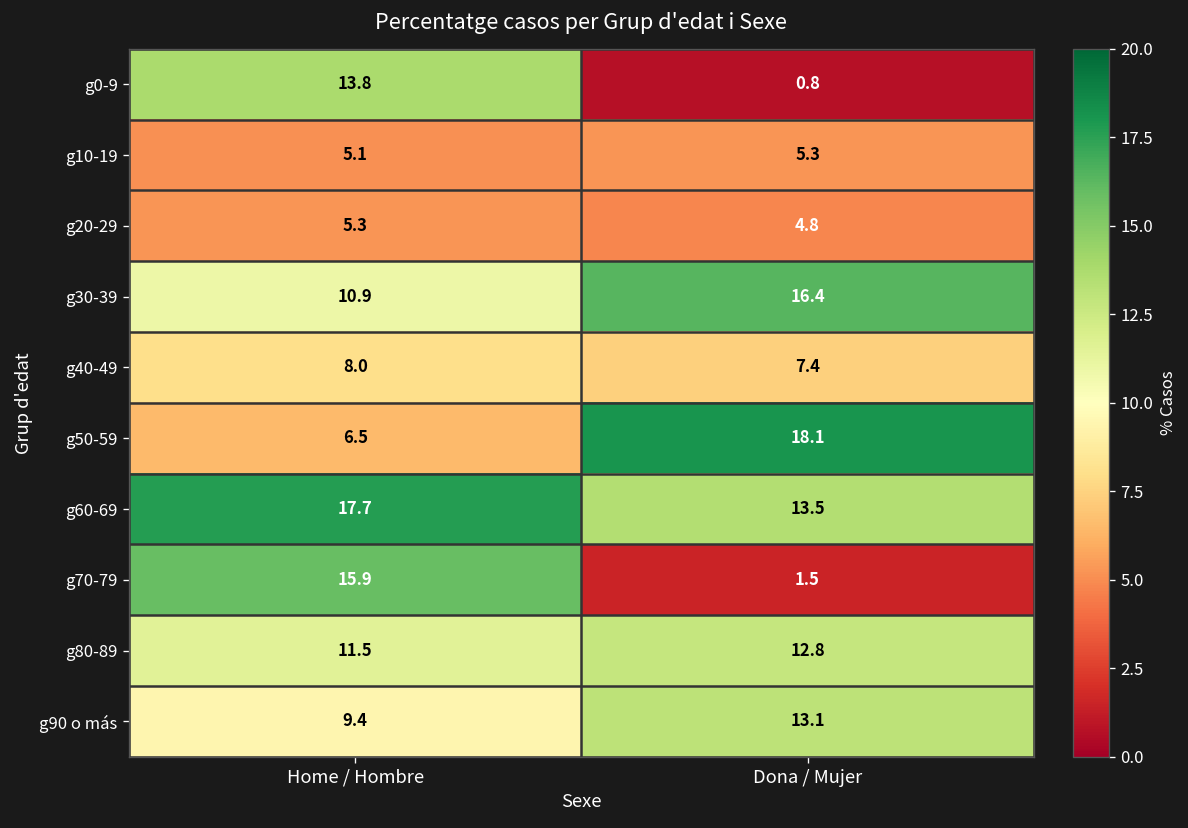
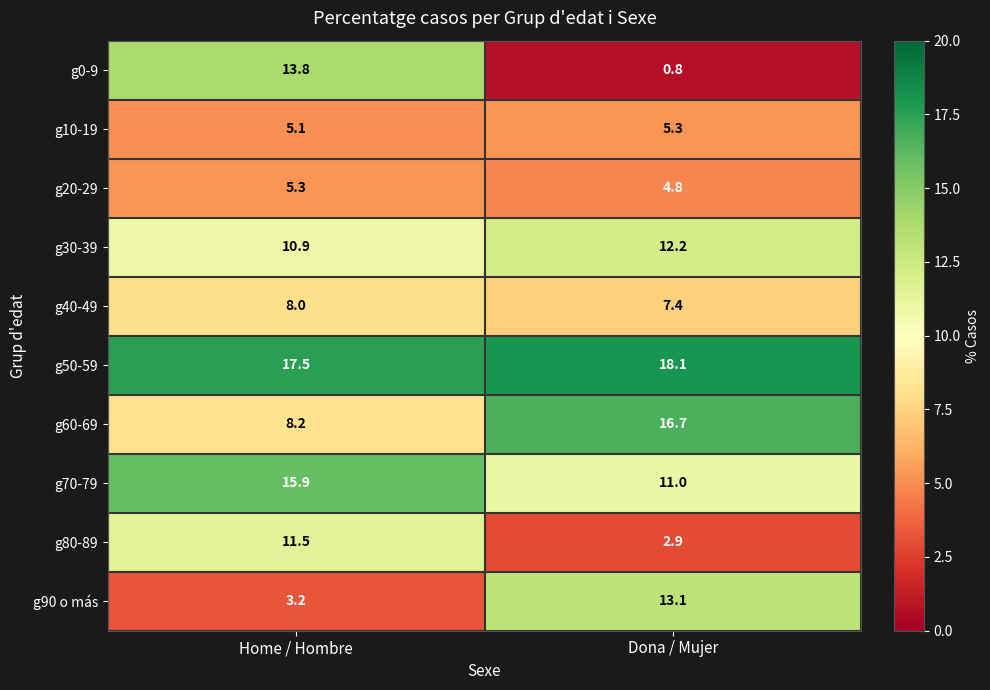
g30-39, Dona / Mujer: 16.4 -> 12.2
g50-59, Home / Hombre: 6.5 -> 17.5
g60-69, Home / Hombre: 17.7 -> 8.2
g60-69, Dona / Mujer: 13.5 -> 16.7
g70-79, Dona / Mujer: 1.5 -> 11.0
g80-89, Dona / Mujer: 12.8 -> 2.9
g90 o más, Home / Hombre: 9.4 -> 3.2
